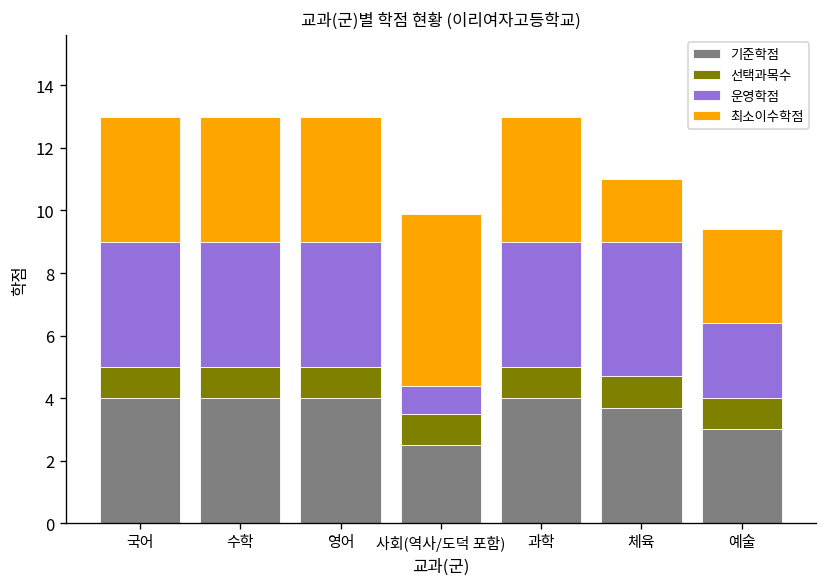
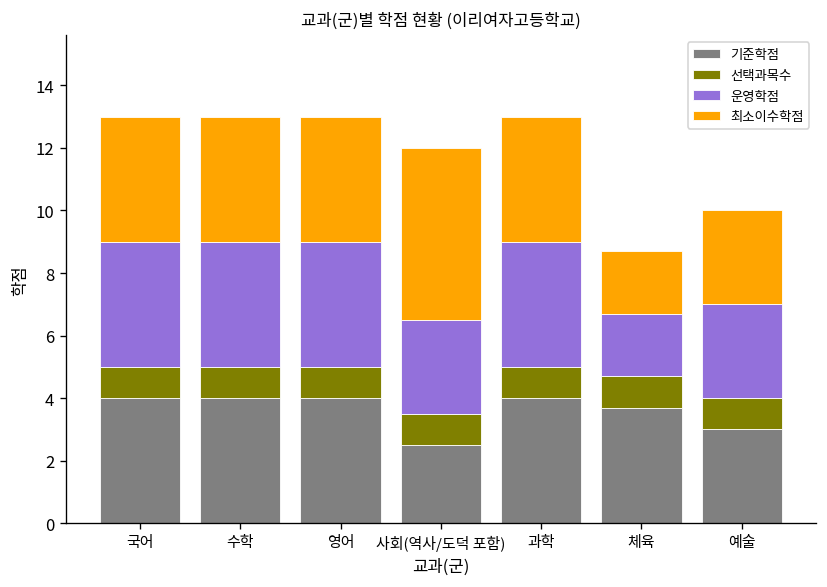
운영학점, 사회(역사/도덕 포함): 0.9 -> 3.0
운영학점, 체육: 4.3 -> 2.0
운영학점, 예술: 2.4 -> 3.0
